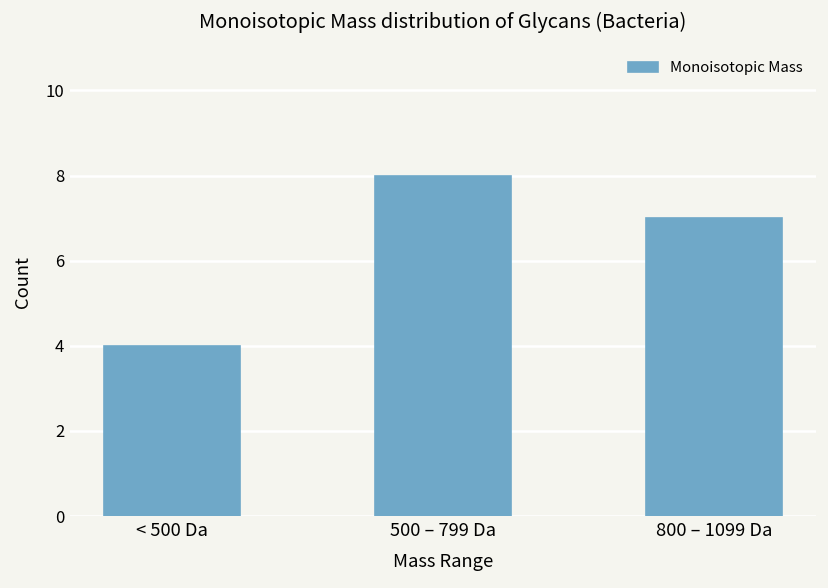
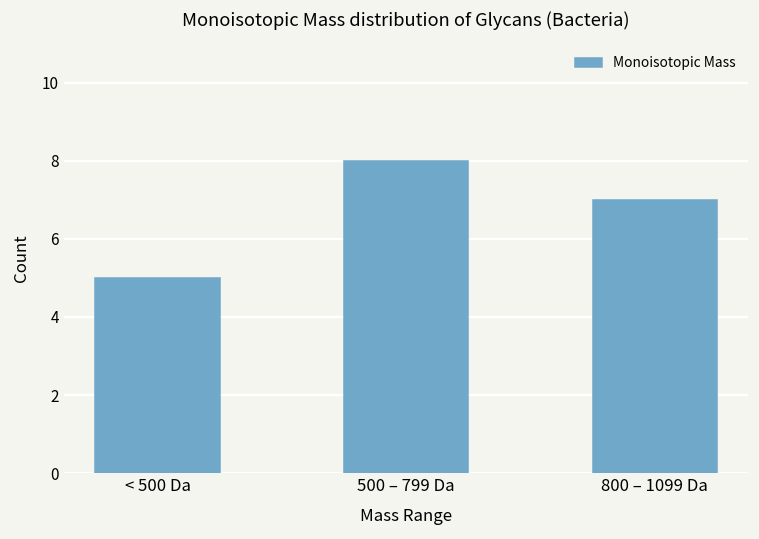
< 500 Da: 4 -> 5
